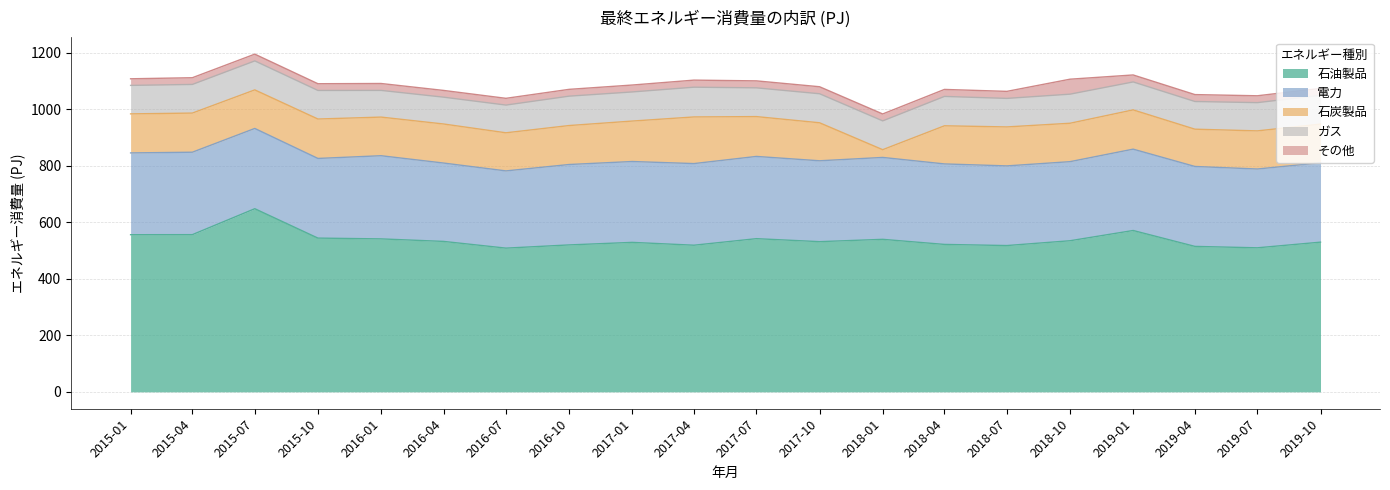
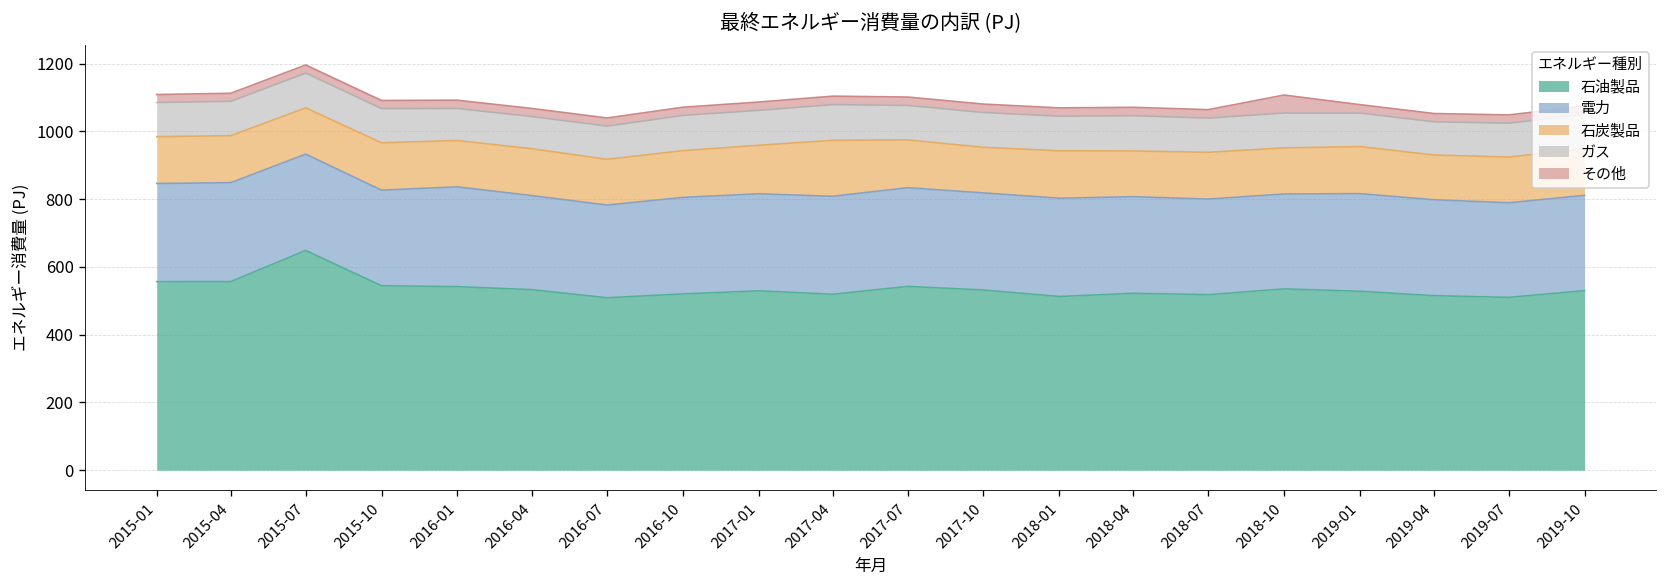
石油製品, 2018-01: 540 -> 510
石炭製品, 2018-01: 30 -> 140
石油製品, 2019-01: 570 -> 530
